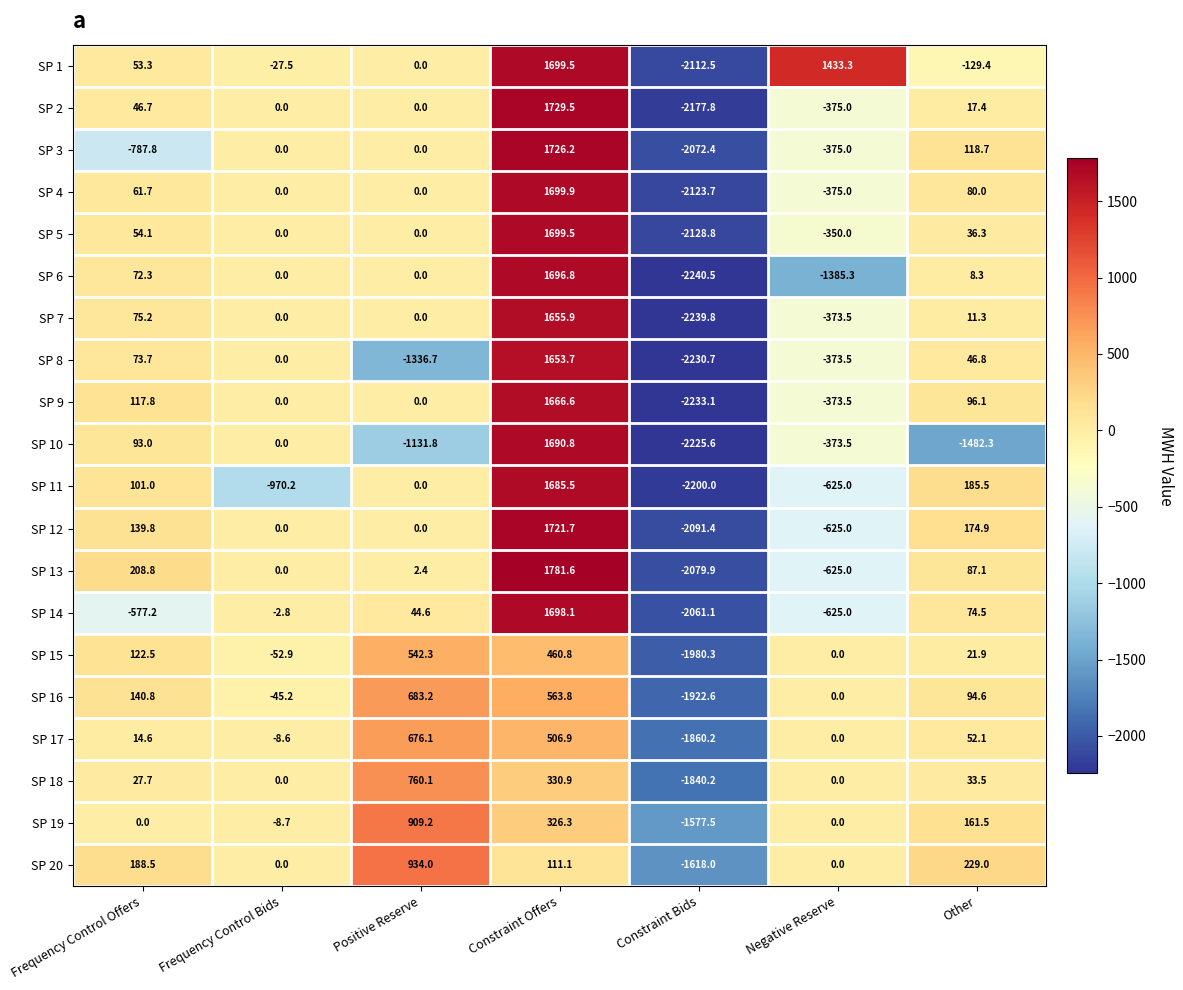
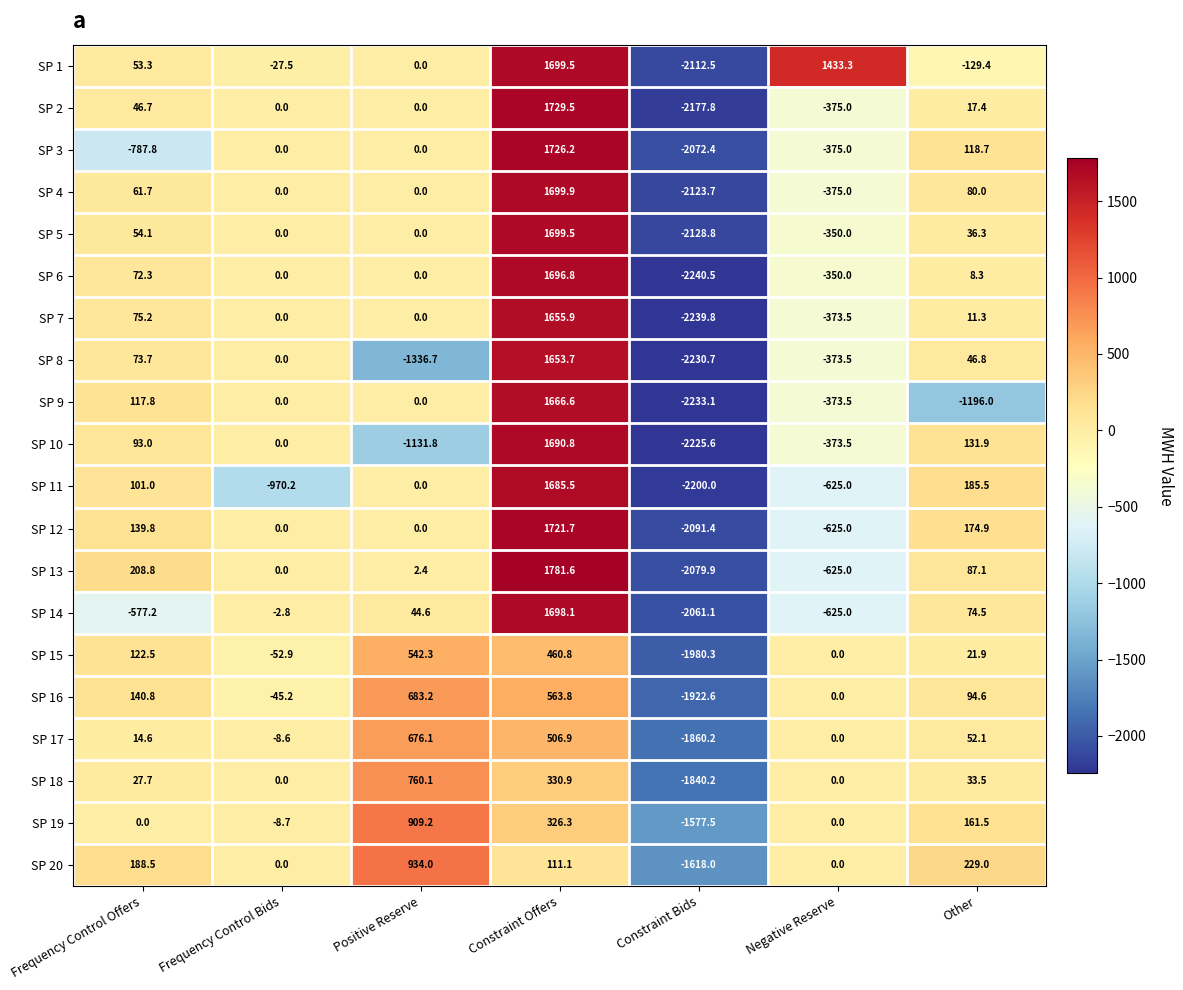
SP 6, Negative Reserve: -1385.3 -> -350.0
SP 9, Other: 96.1 -> -1196.0
SP 10, Other: -1482.3 -> 131.9
